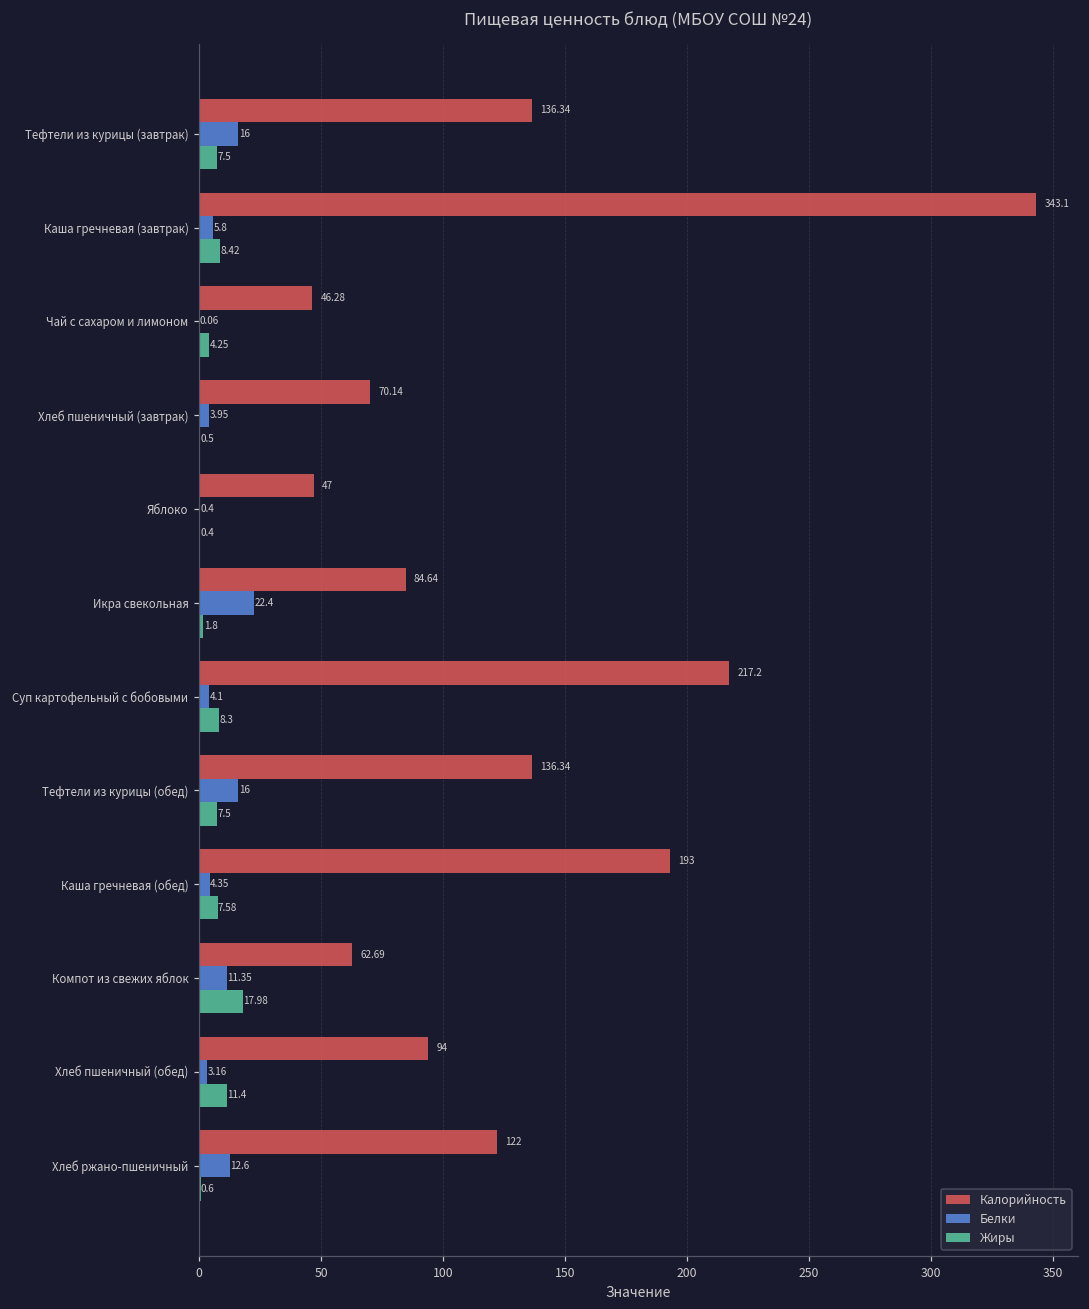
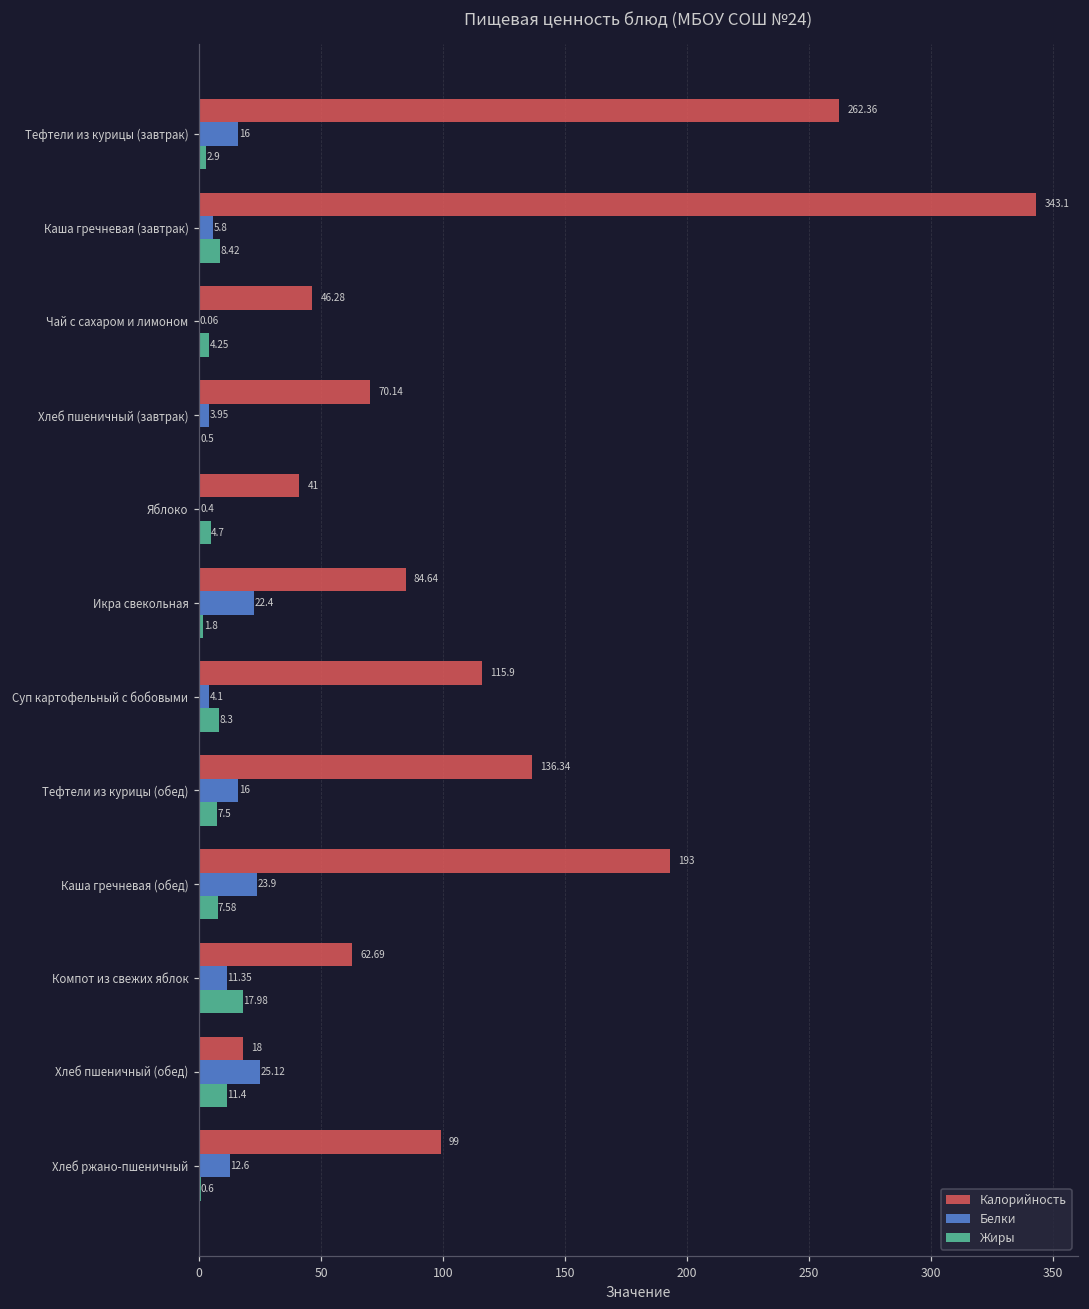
Калорийность, Тефтели из курицы (завтрак): 136.34 -> 262.36
Жиры, Тефтели из курицы (завтрак): 7.5 -> 2.9
Калорийность, Яблоко: 47 -> 41
Жиры, Яблоко: 0.4 -> 4.7
Калорийность, Суп картофельный с бобовыми: 217.2 -> 115.9
Белки, Каша гречневая (обед): 4.35 -> 23.9
Калорийность, Хлеб пшеничный (обед): 94 -> 18
Белки, Хлеб пшеничный (обед): 3.16 -> 25.12
Калорийность, Хлеб ржано-пшеничный: 122 -> 99
